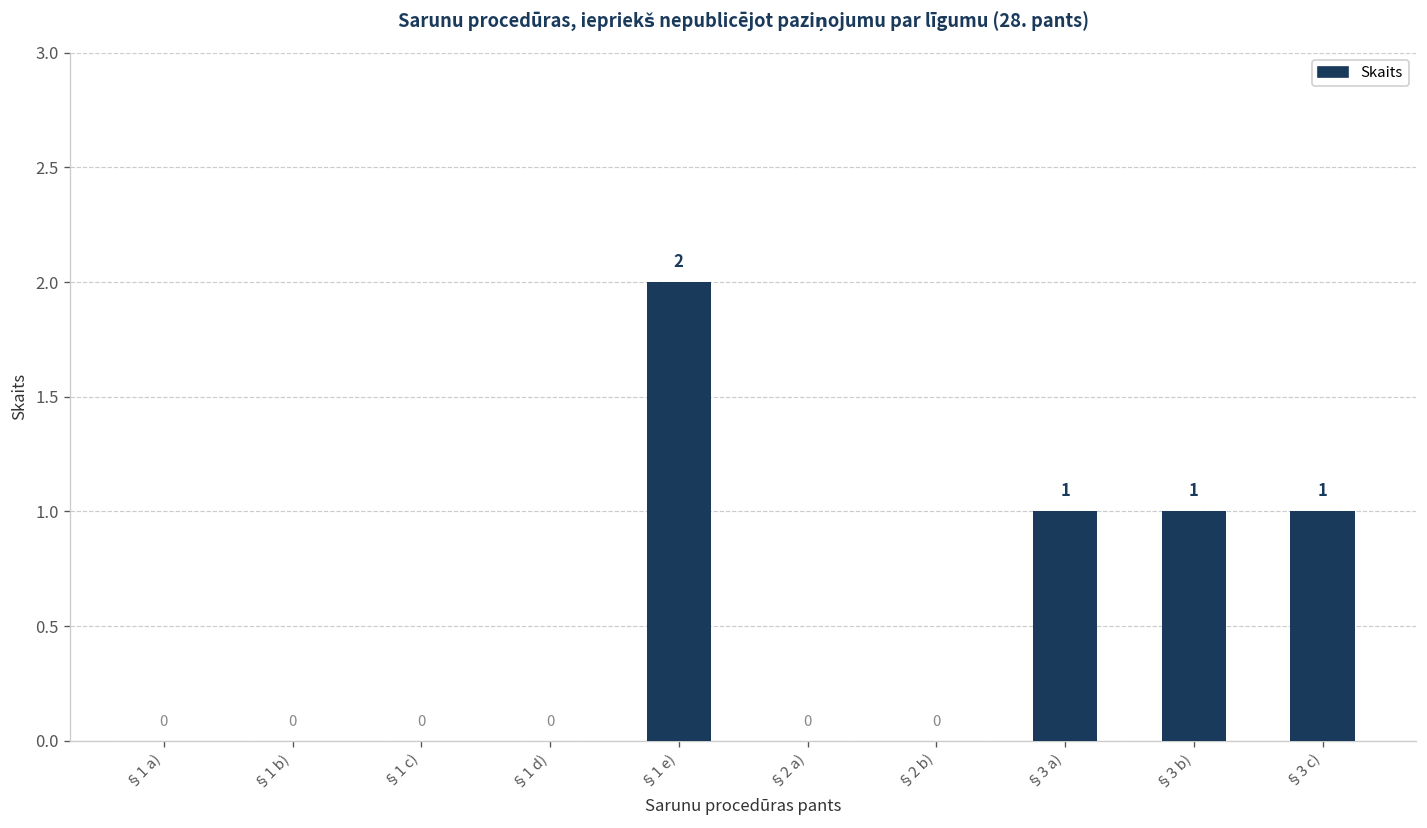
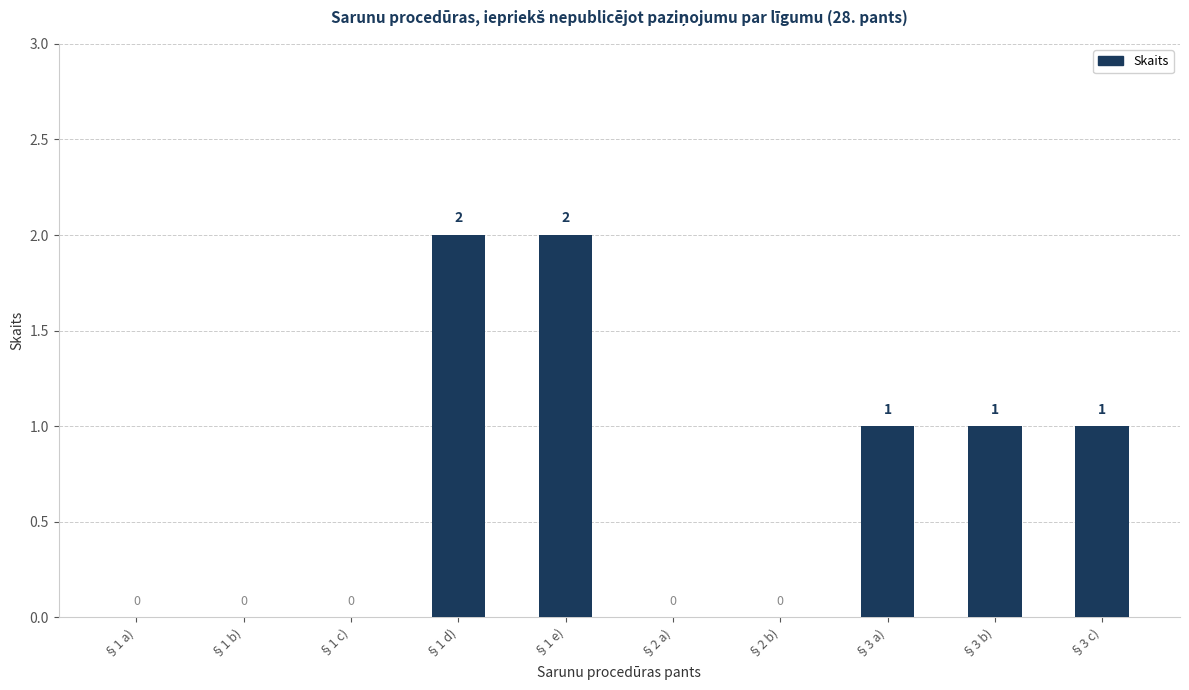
§1 d): 0 -> 2
